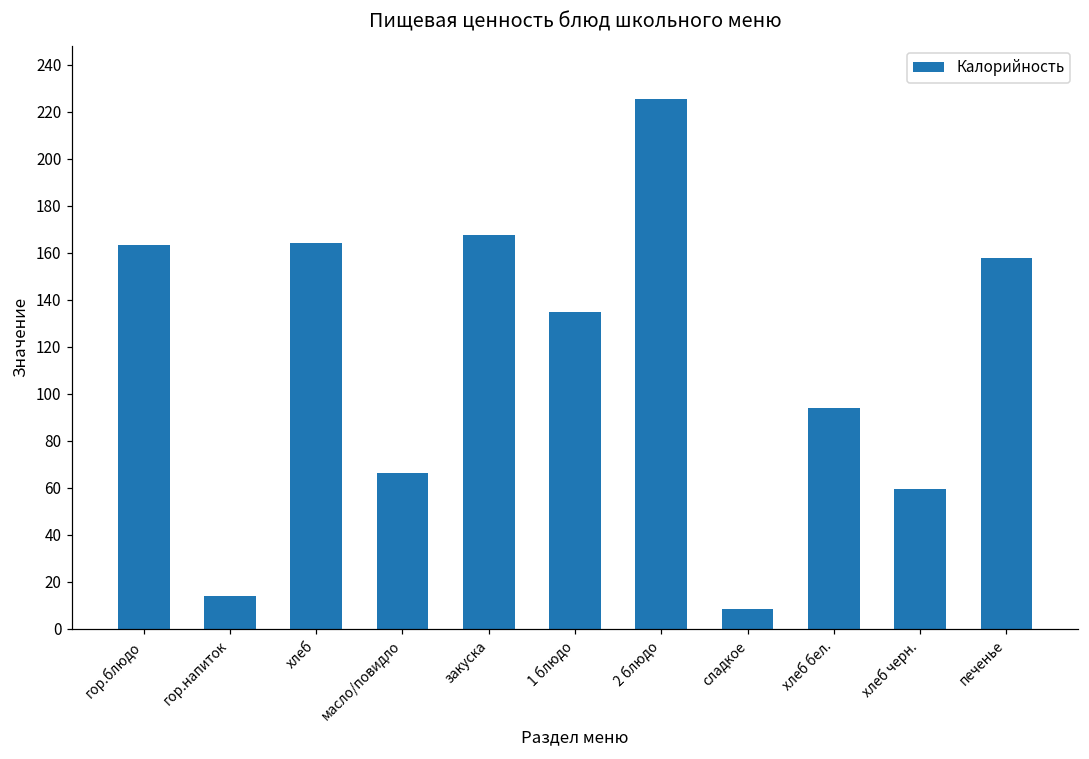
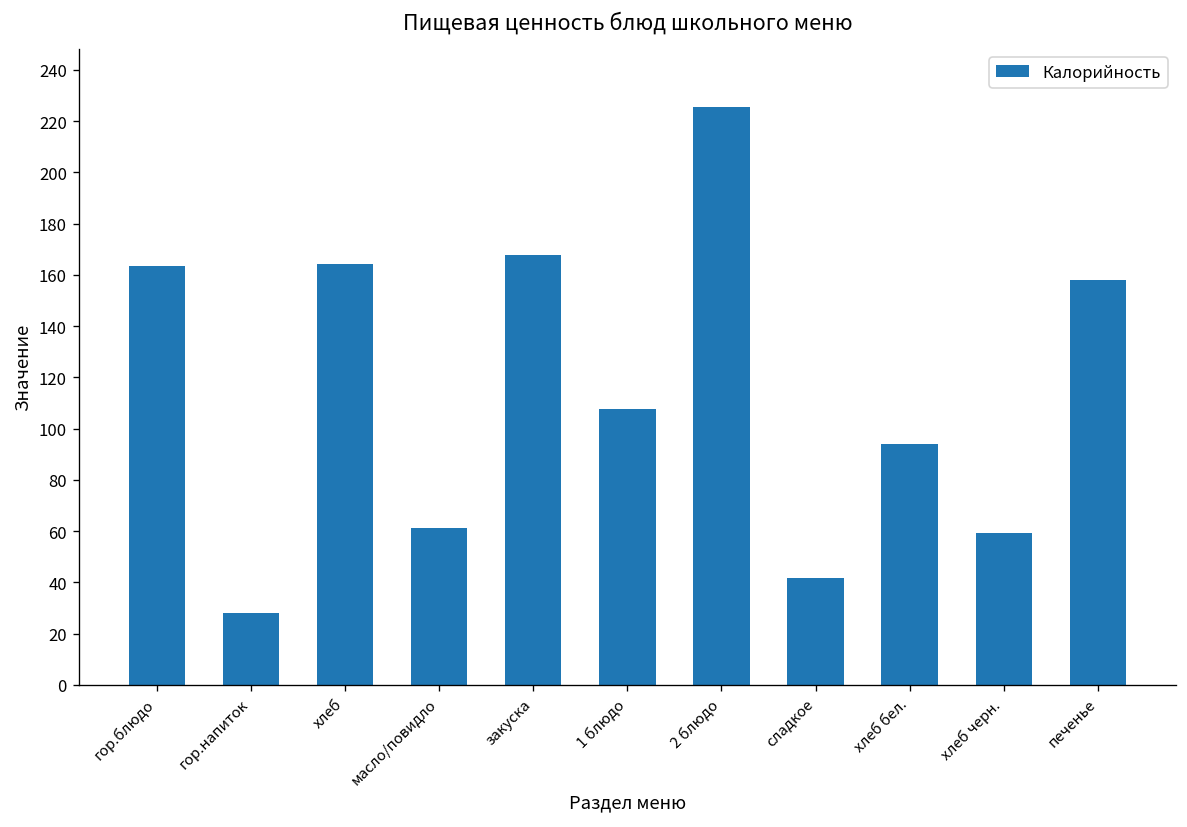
гор.напиток: 14 -> 28
масло/повидло: 66 -> 61
1 блюдо: 135 -> 108
сладкое: 8 -> 42
